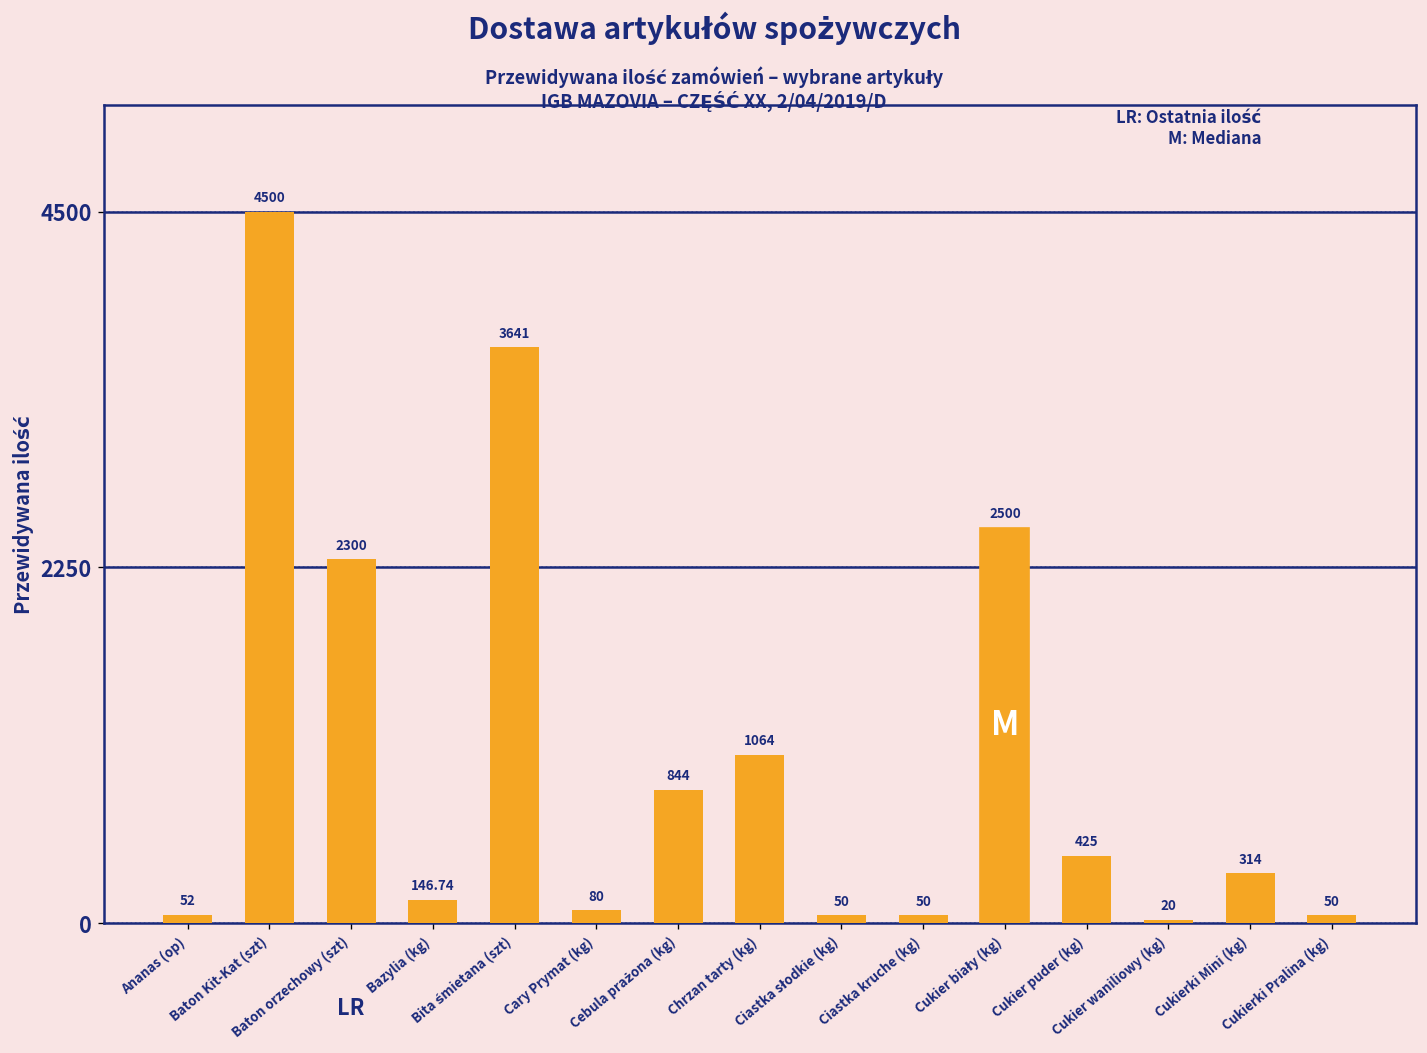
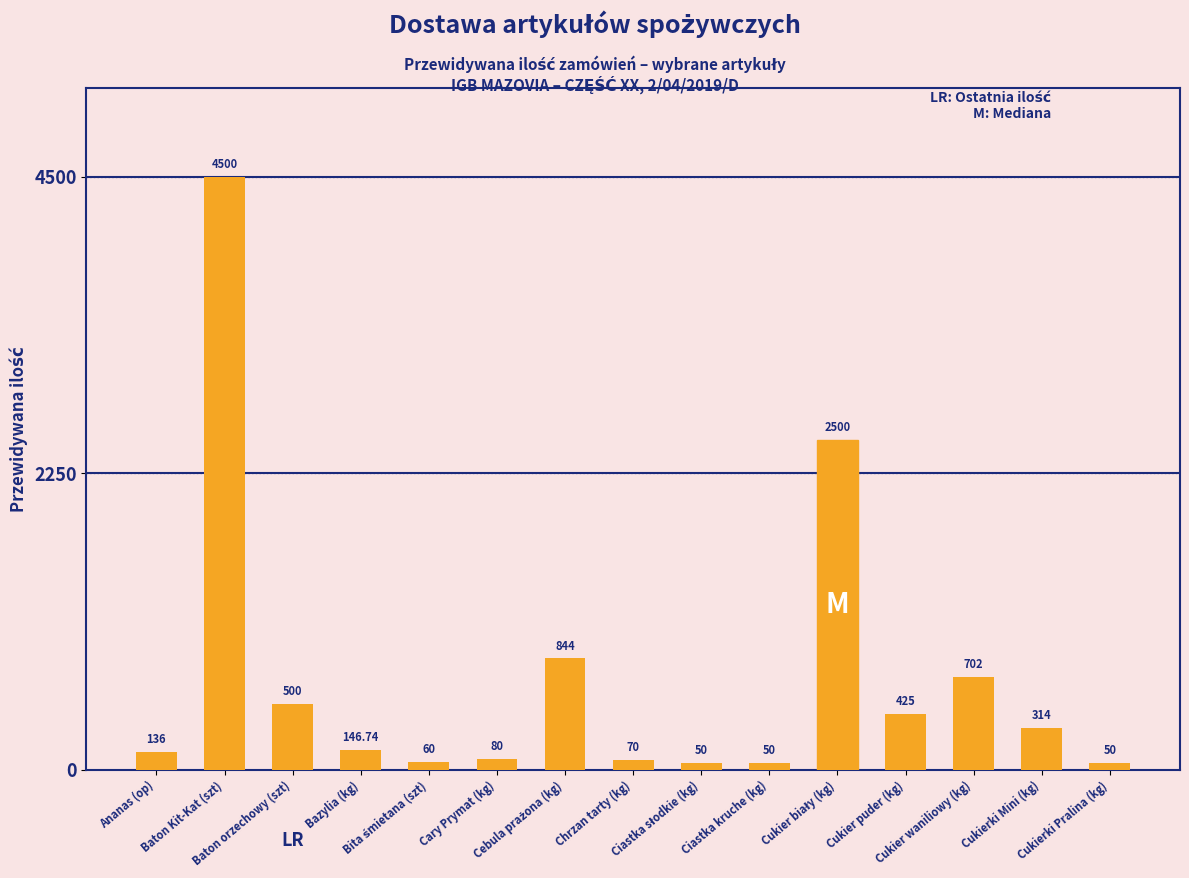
Ananas (op): 52 -> 136
Baton orzechowy (szt): 2300 -> 500
Bita śmietana (szt): 3641 -> 60
Chrzan tarty (kg): 1064 -> 70
Cukier waniliowy (kg): 20 -> 702
